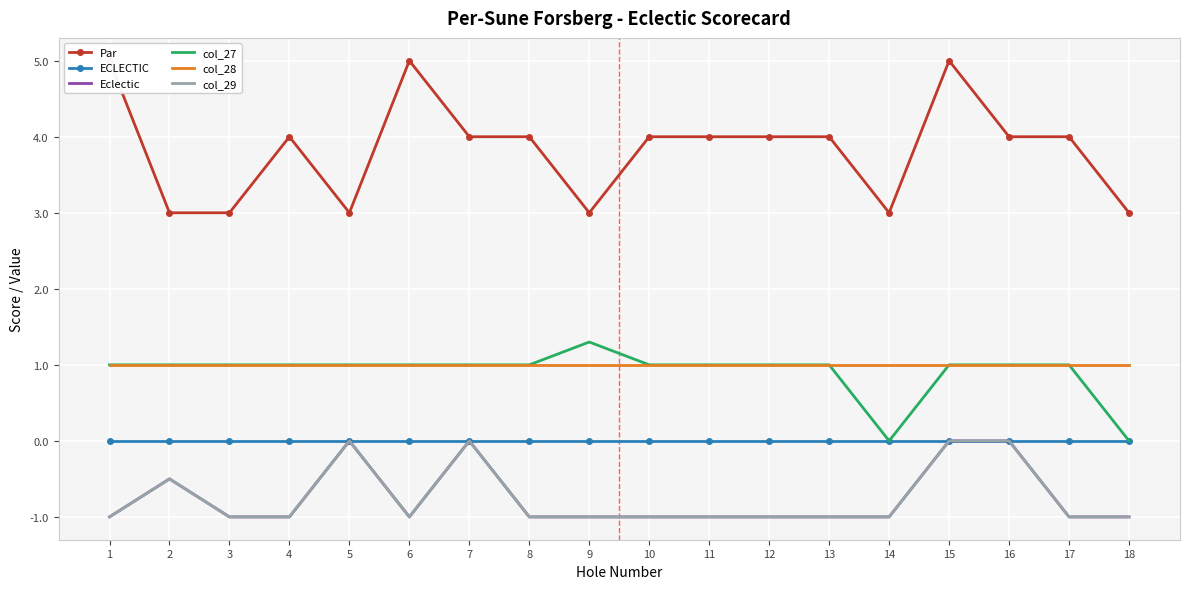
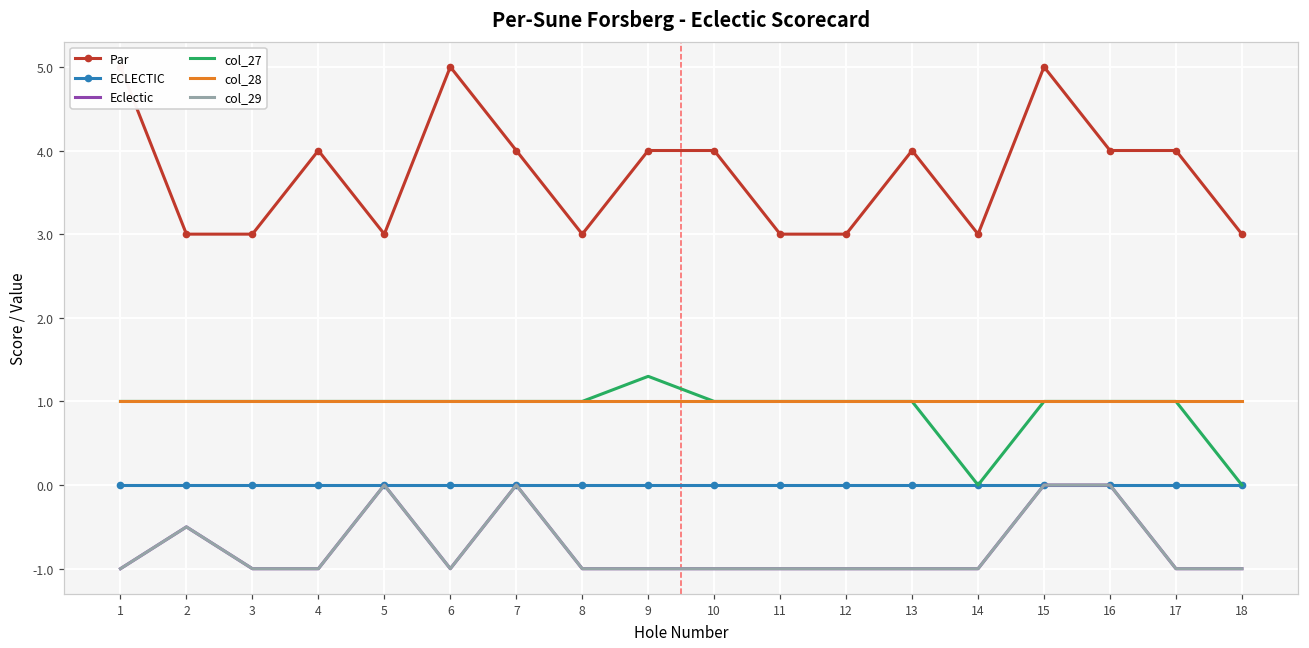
Par, 8: 4 -> 3
Par, 9: 3 -> 4
Par, 11: 4 -> 3
Par, 12: 4 -> 3
